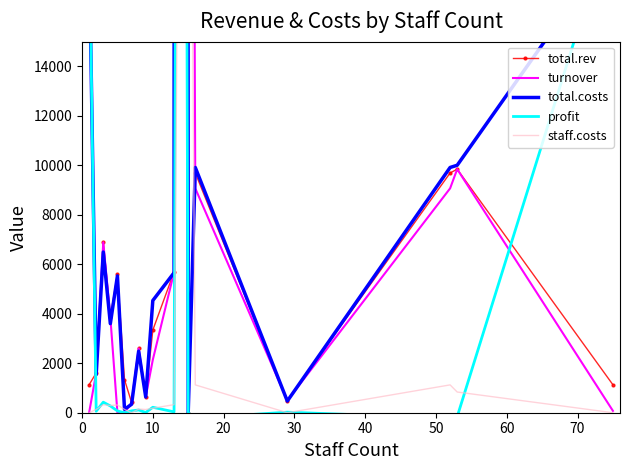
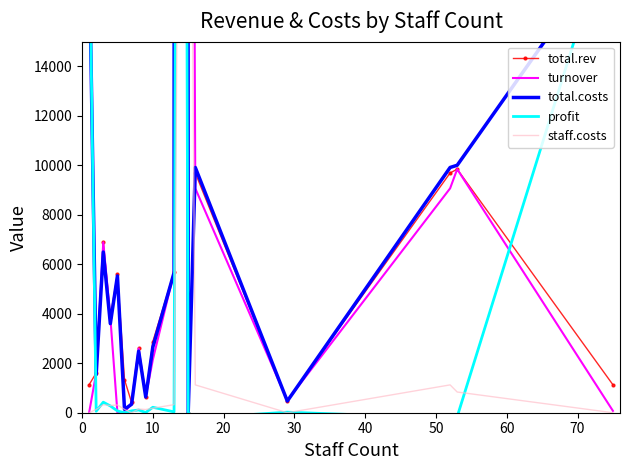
total.rev, 10: 3300 -> 2900
total.costs, 10: 4500 -> 2700
